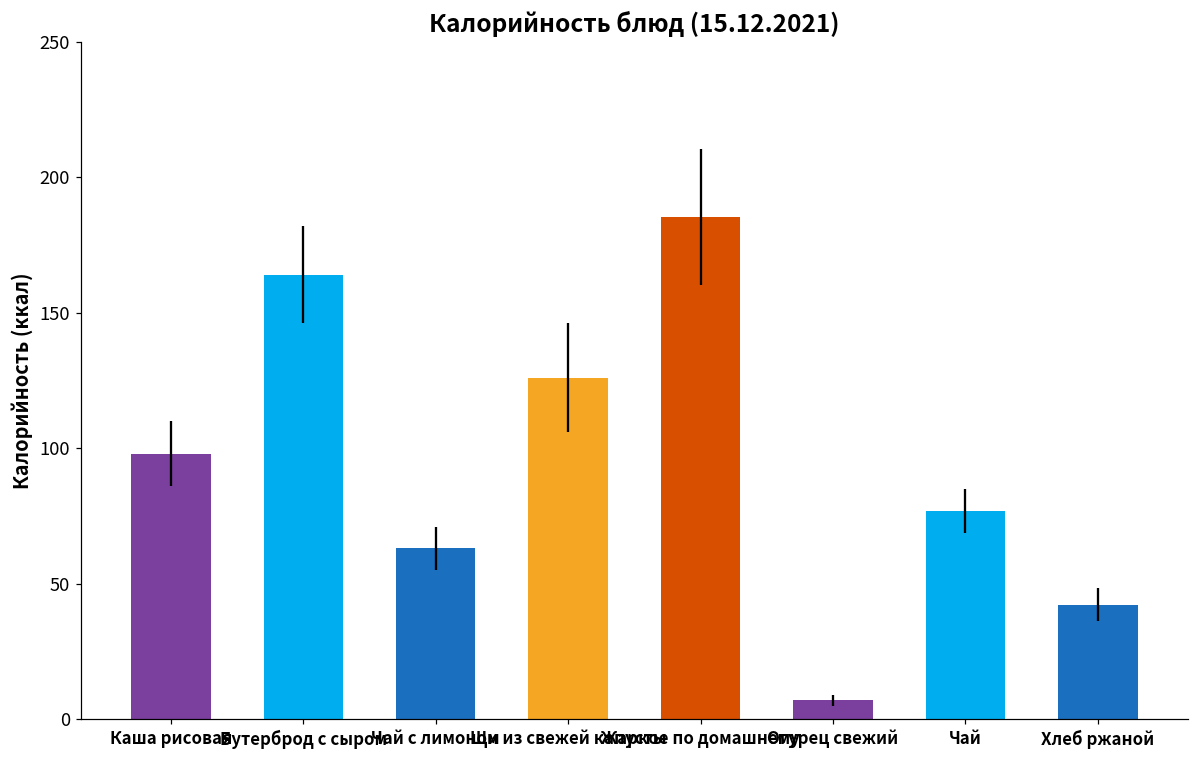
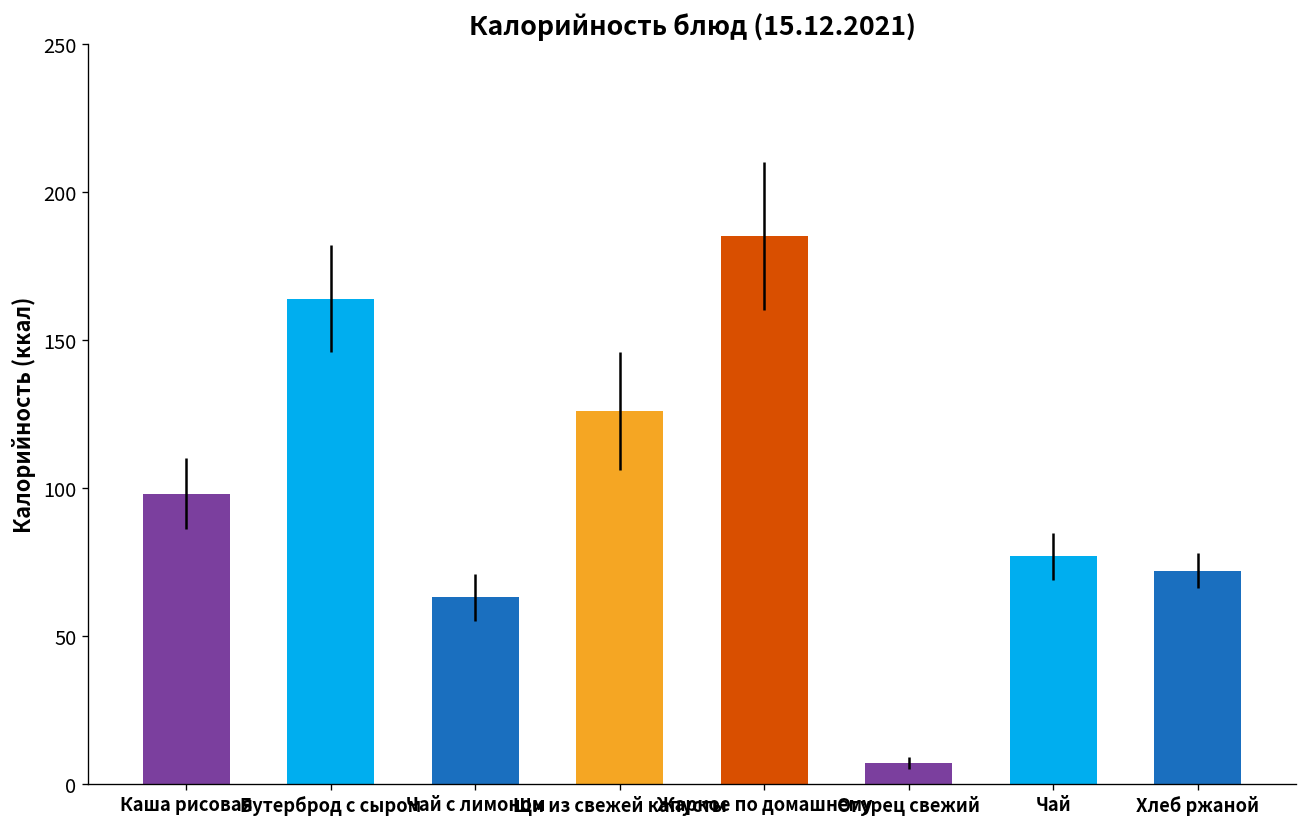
Хлеб ржаной: 42 -> 72
